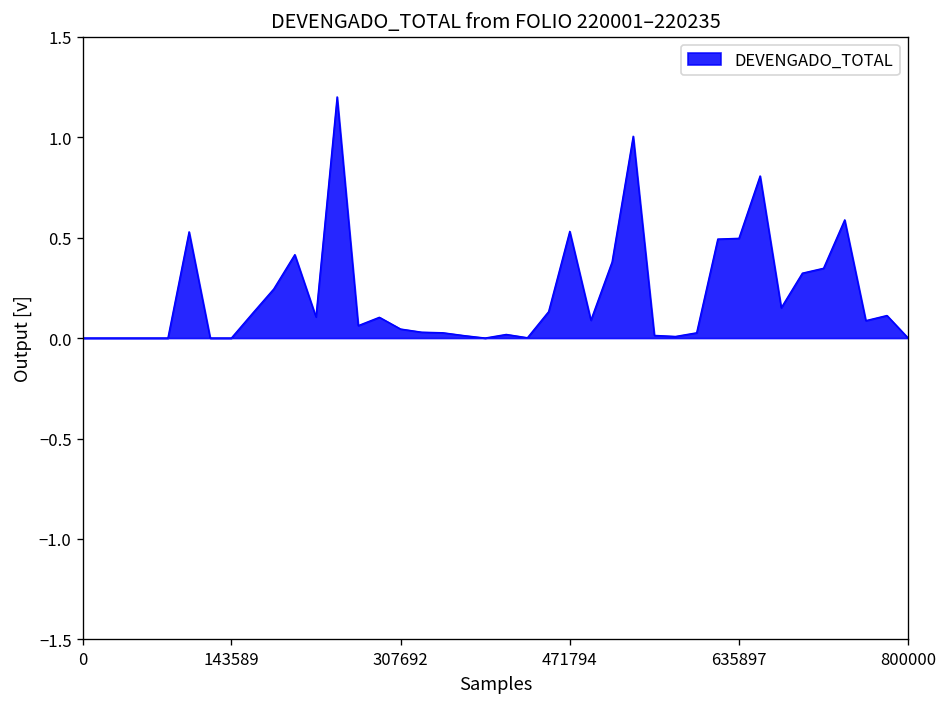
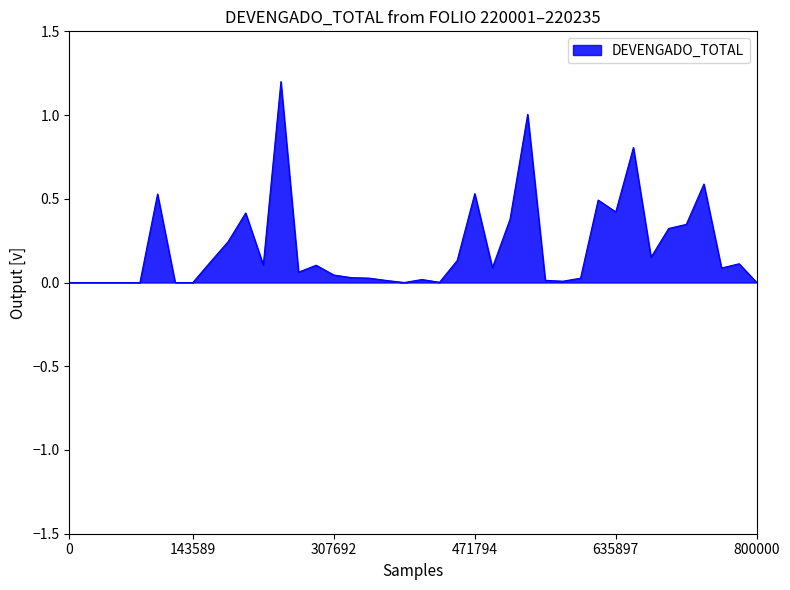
635897: 0.50 -> 0.42
